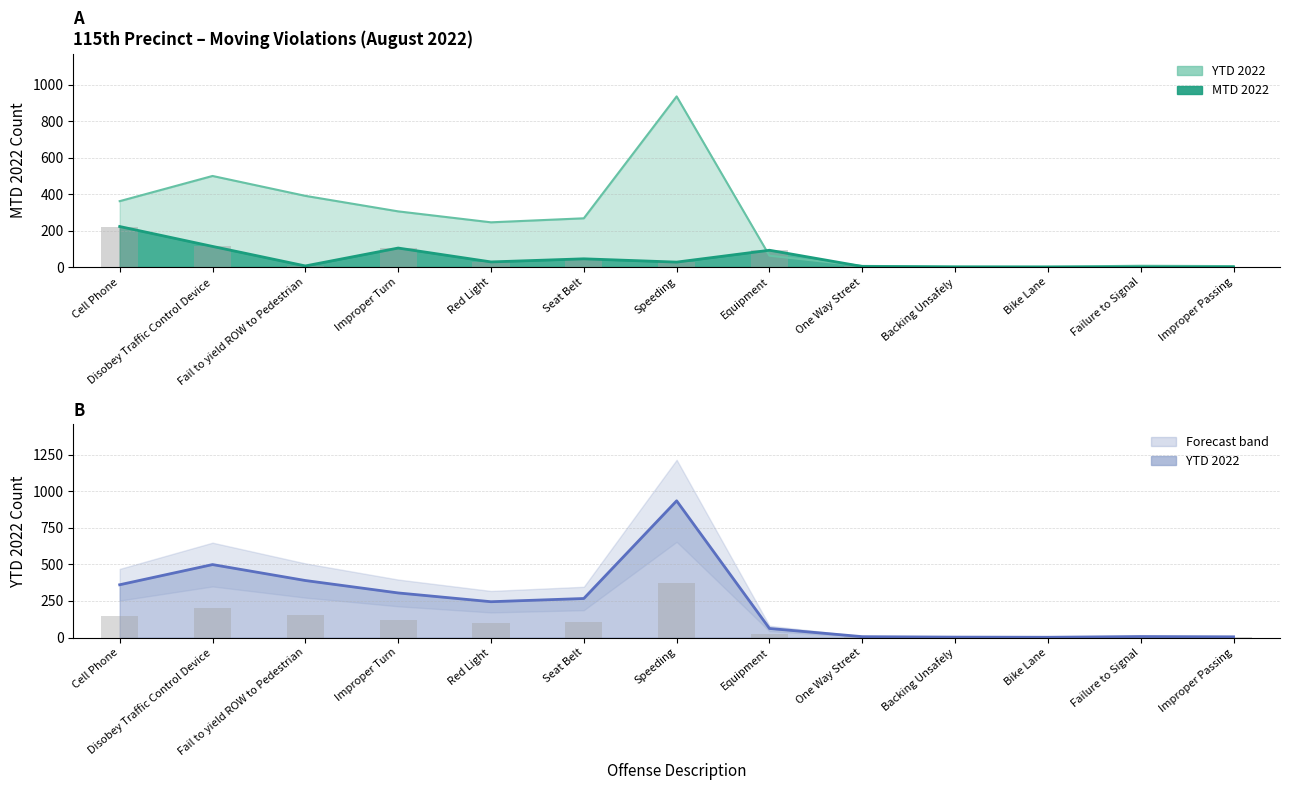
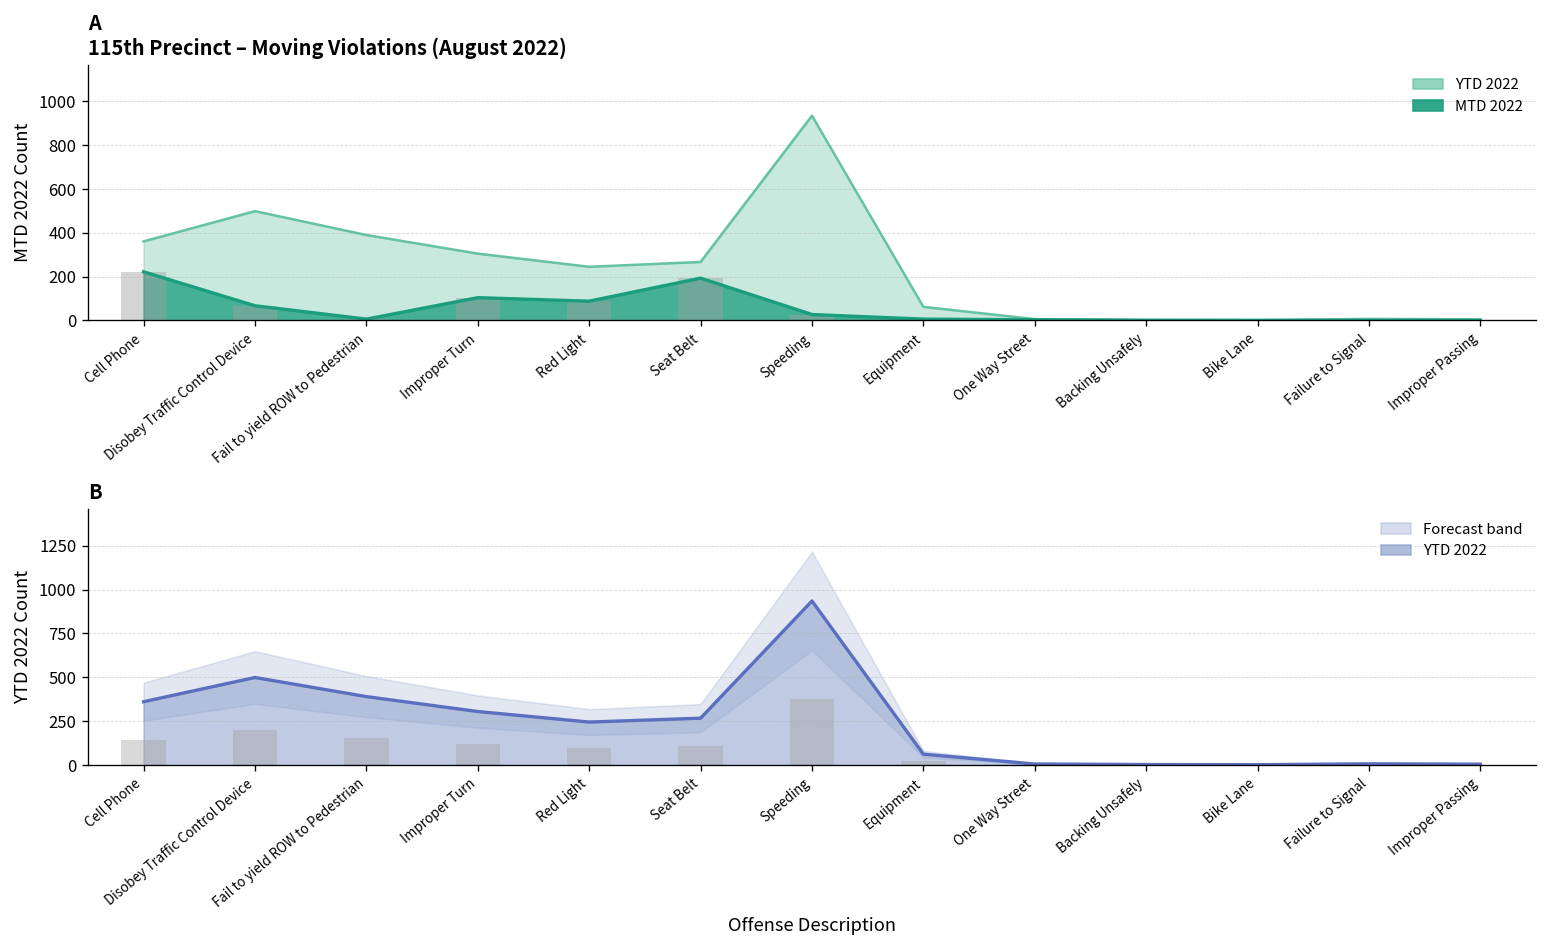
A 115th Precinct – Moving Violations (August 2022), MTD 2022, Disobey Traffic Control Device: 110 -> 70
A 115th Precinct – Moving Violations (August 2022), MTD 2022, Red Light: 30 -> 90
A 115th Precinct – Moving Violations (August 2022), MTD 2022, Seat Belt: 50 -> 190
A 115th Precinct – Moving Violations (August 2022), MTD 2022, Equipment: 90 -> 10
